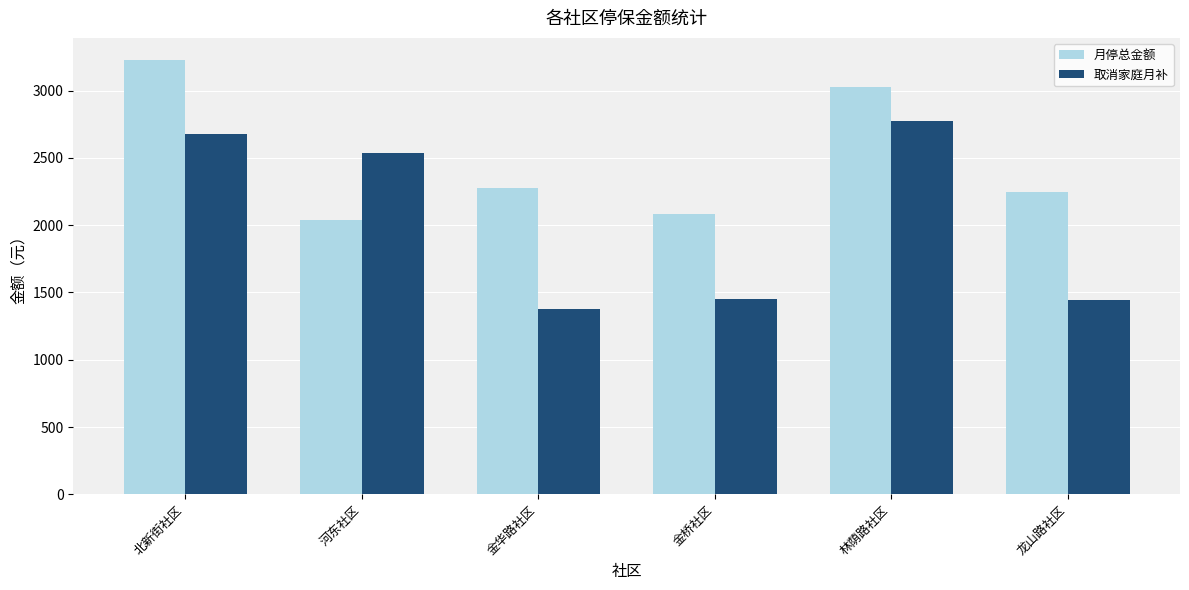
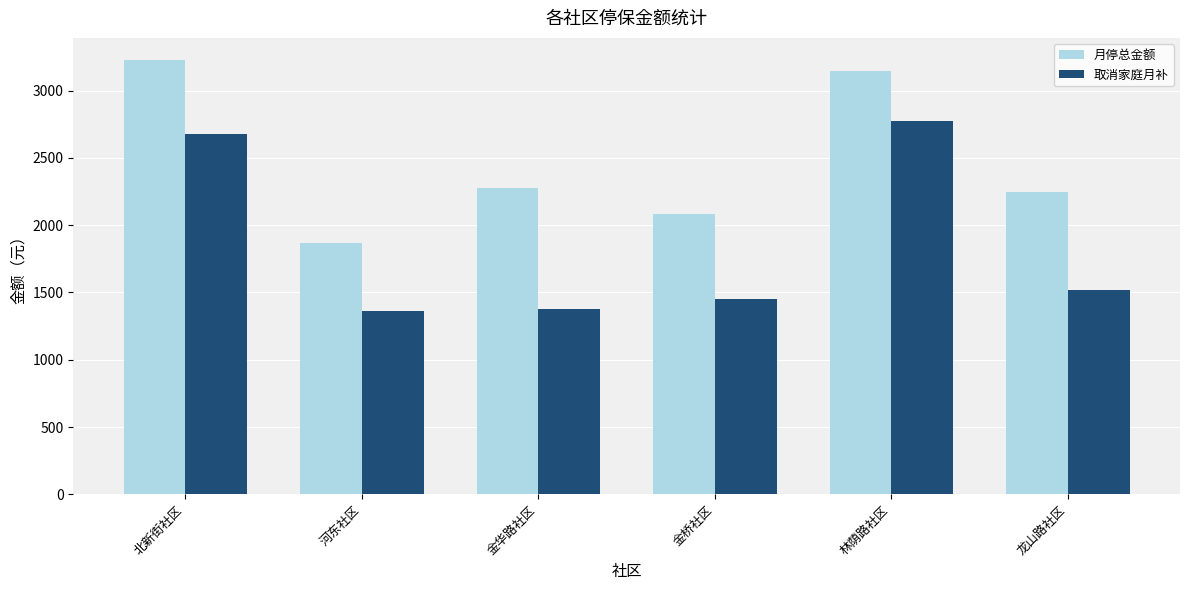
月停总金额, 河东社区: 2040 -> 1870
取消家庭月补, 河东社区: 2540 -> 1370
月停总金额, 林荫路社区: 3030 -> 3150
取消家庭月补, 龙山路社区: 1440 -> 1520
